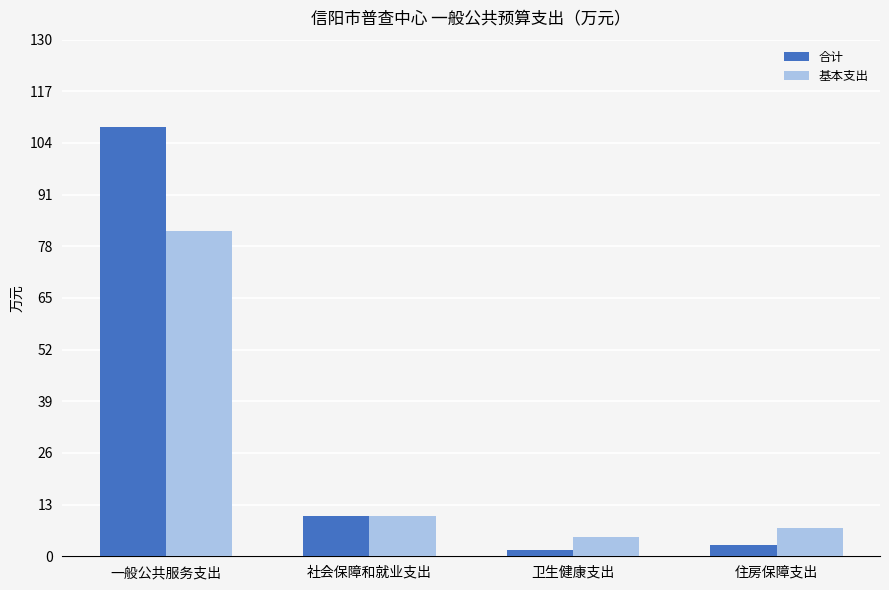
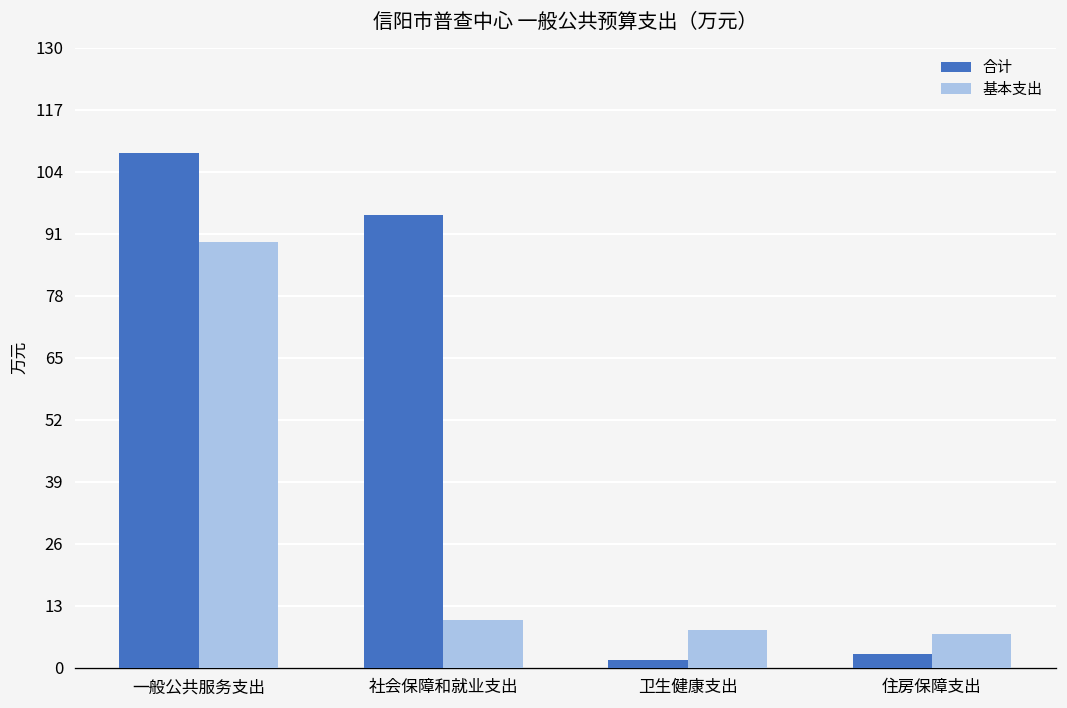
基本支出, 一般公共服务支出: 82 -> 89
合计, 社会保障和就业支出: 10 -> 95
基本支出, 卫生健康支出: 5 -> 8
